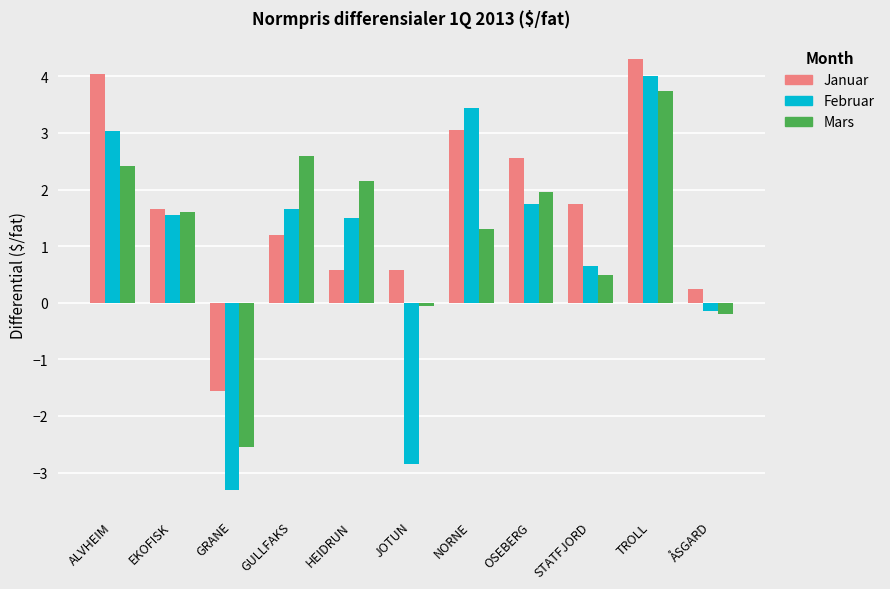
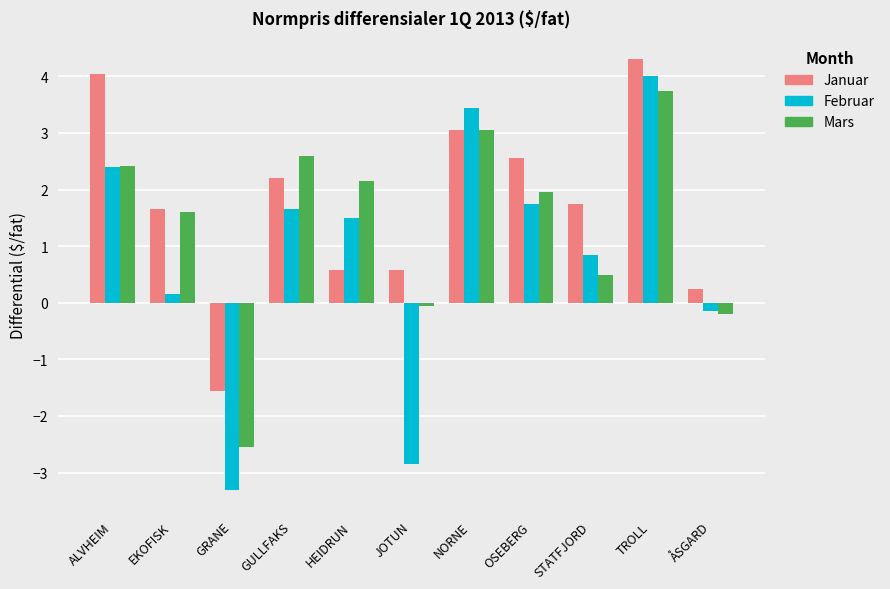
Februar, ALVHEIM: 3.0 -> 2.4
Februar, EKOFISK: 1.5 -> 0.2
Januar, GULLFAKS: 1.2 -> 2.2
Mars, NORNE: 1.3 -> 3.0
Februar, STATFJORD: 0.6 -> 0.9
